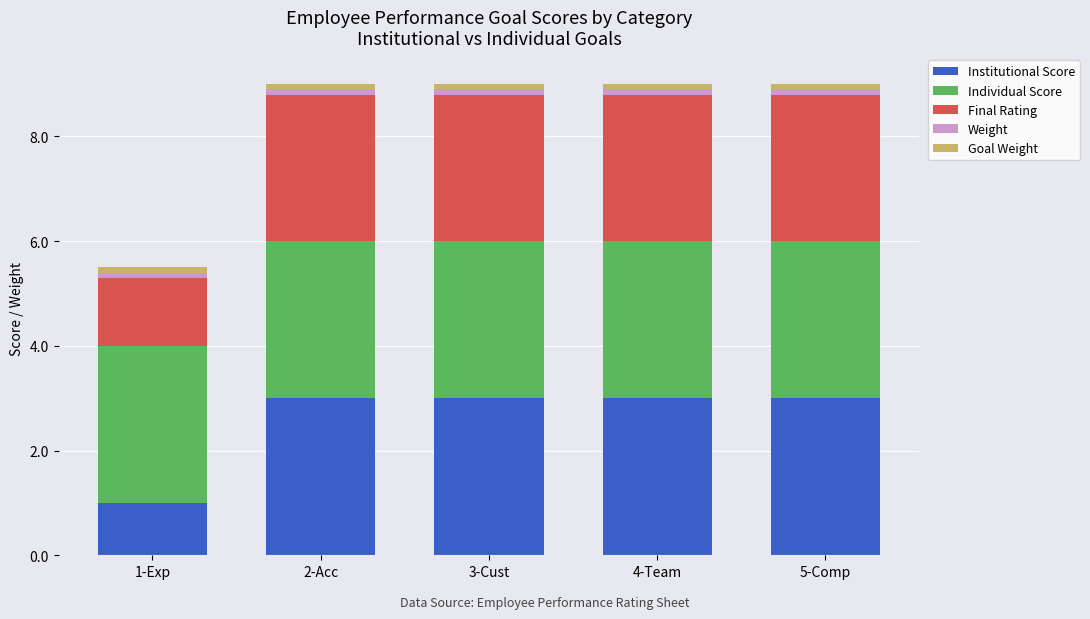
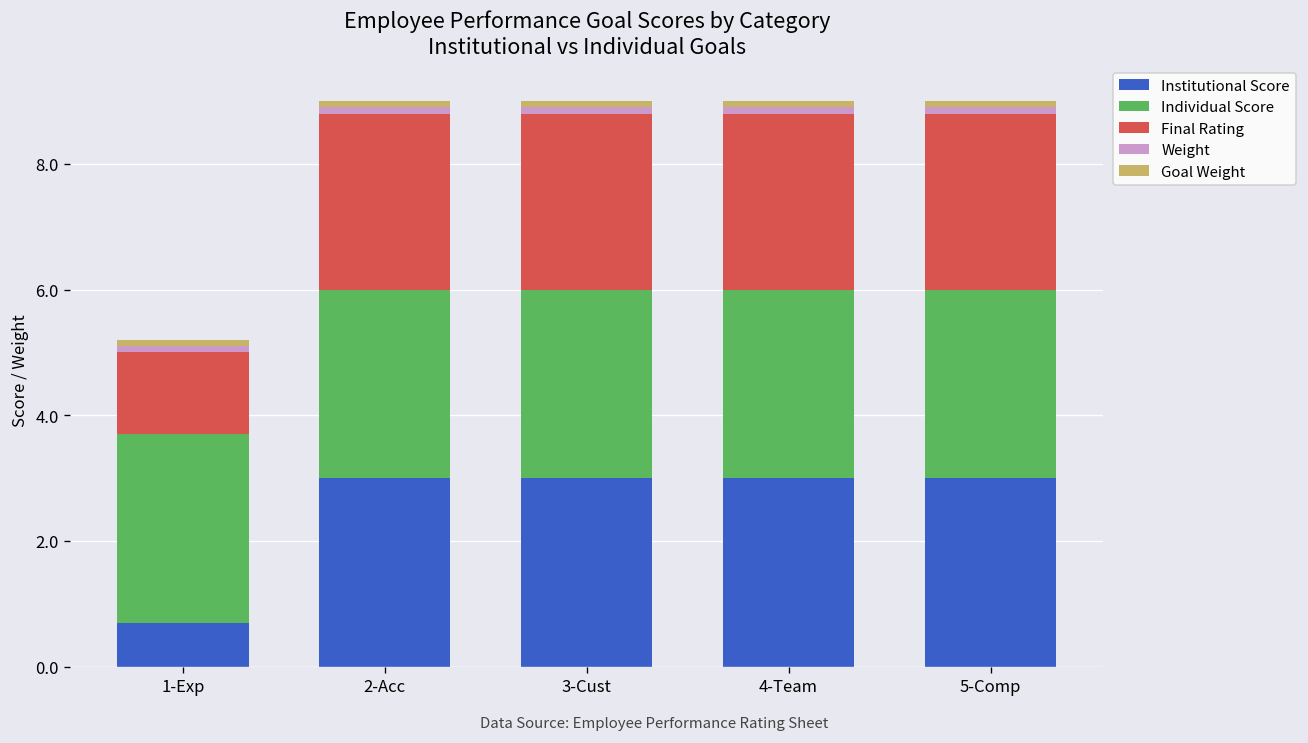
Institutional Score, 1-Exp: 1.0 -> 0.7
